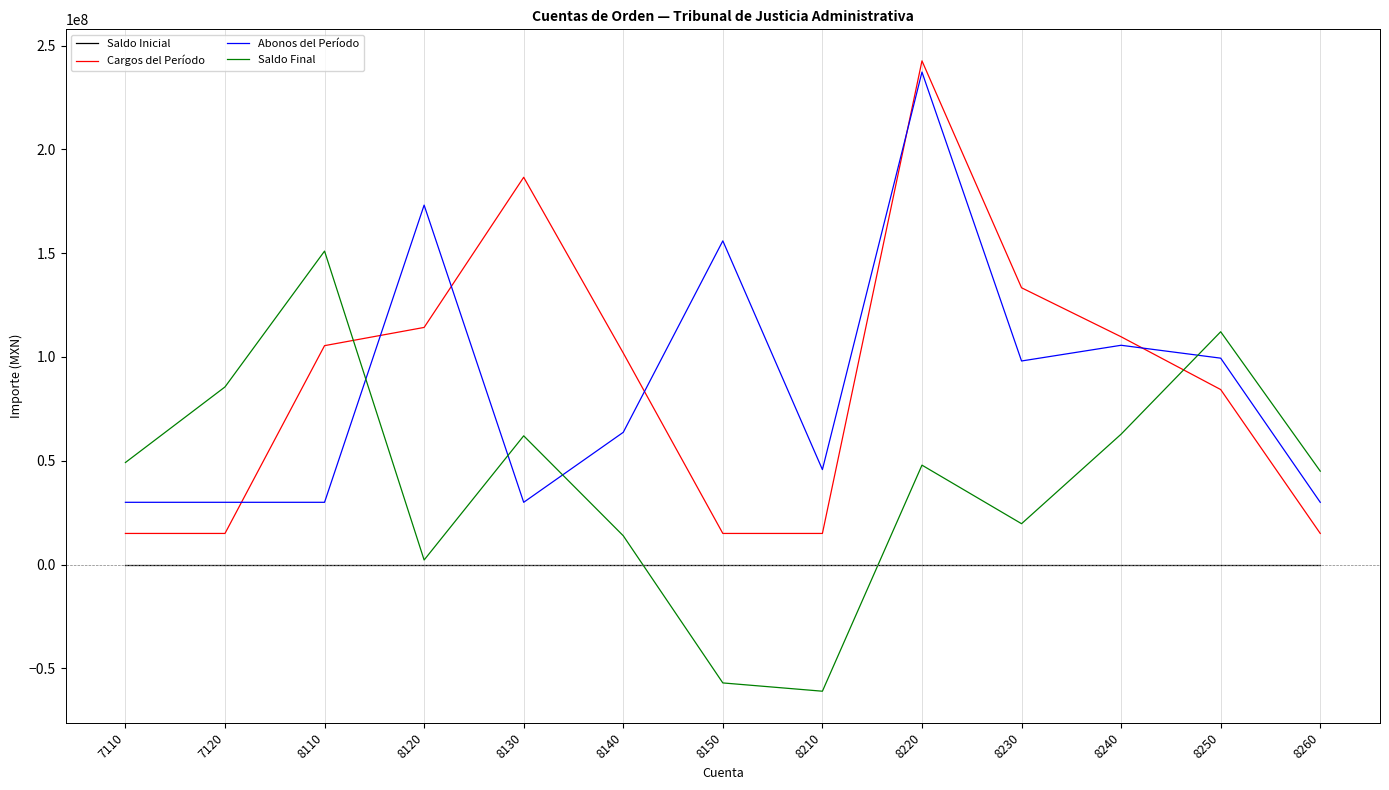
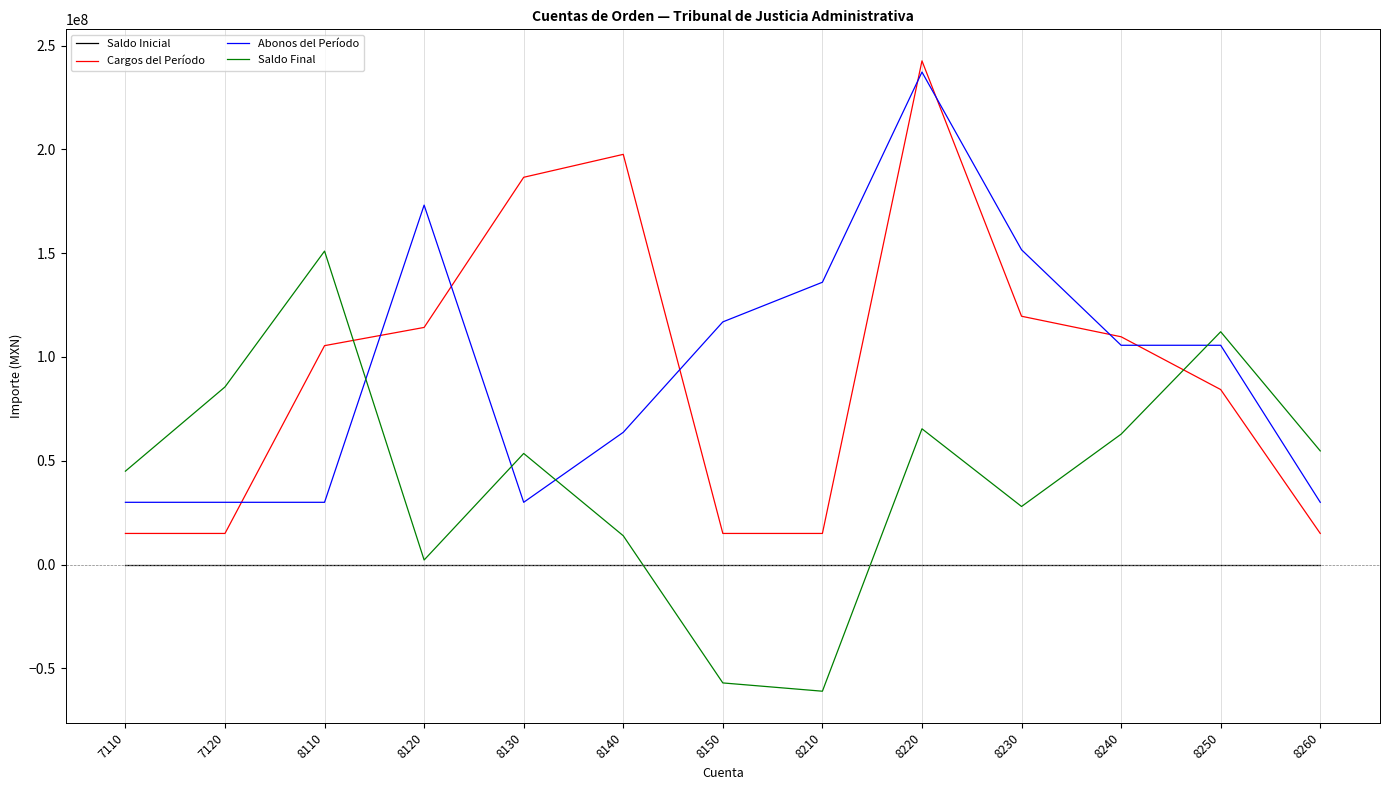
Saldo Final, 7110: 49000000 -> 45000000
Saldo Final, 8130: 62000000 -> 54000000
Cargos del Período, 8140: 102000000 -> 198000000
Abonos del Período, 8150: 156000000 -> 117000000
Abonos del Período, 8210: 46000000 -> 136000000
Saldo Final, 8220: 48000000 -> 65000000
Cargos del Período, 8230: 133000000 -> 120000000
Abonos del Período, 8230: 98000000 -> 152000000
Saldo Final, 8230: 20000000 -> 28000000
Abonos del Período, 8250: 99000000 -> 106000000
Saldo Final, 8260: 45000000 -> 55000000
